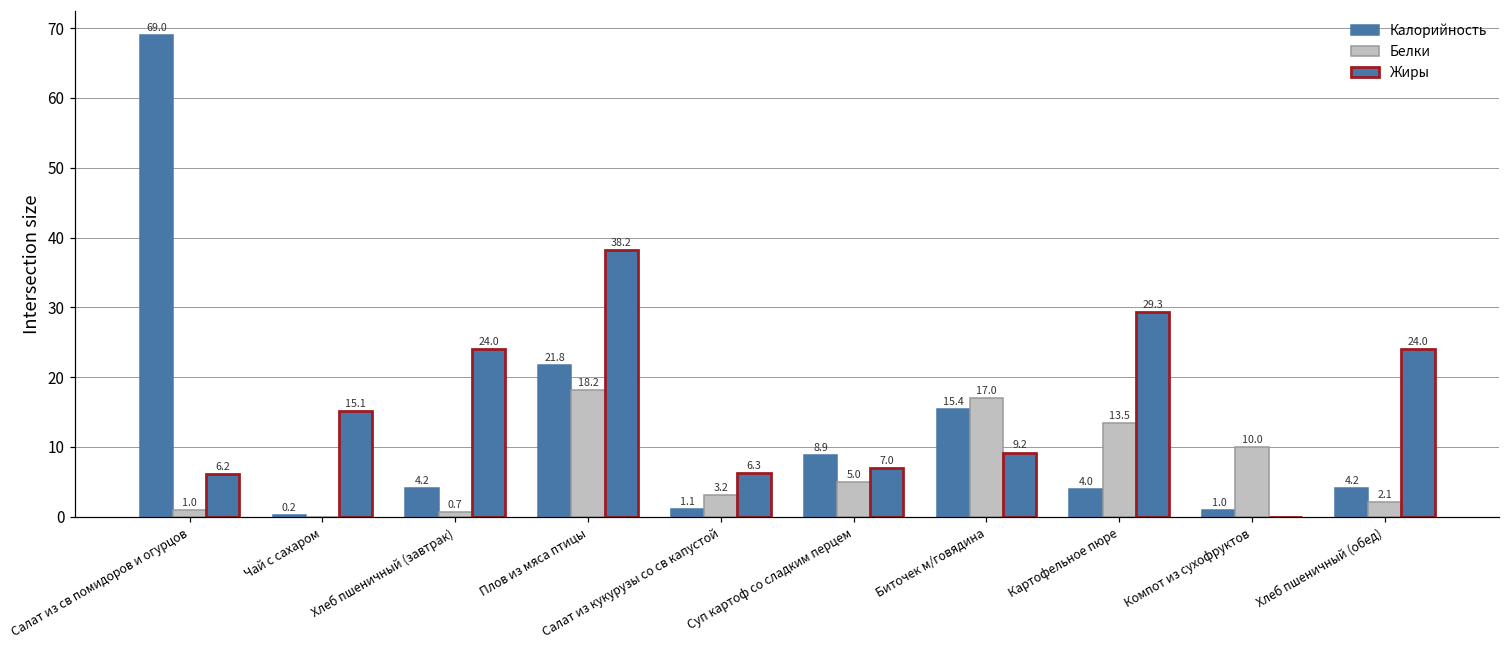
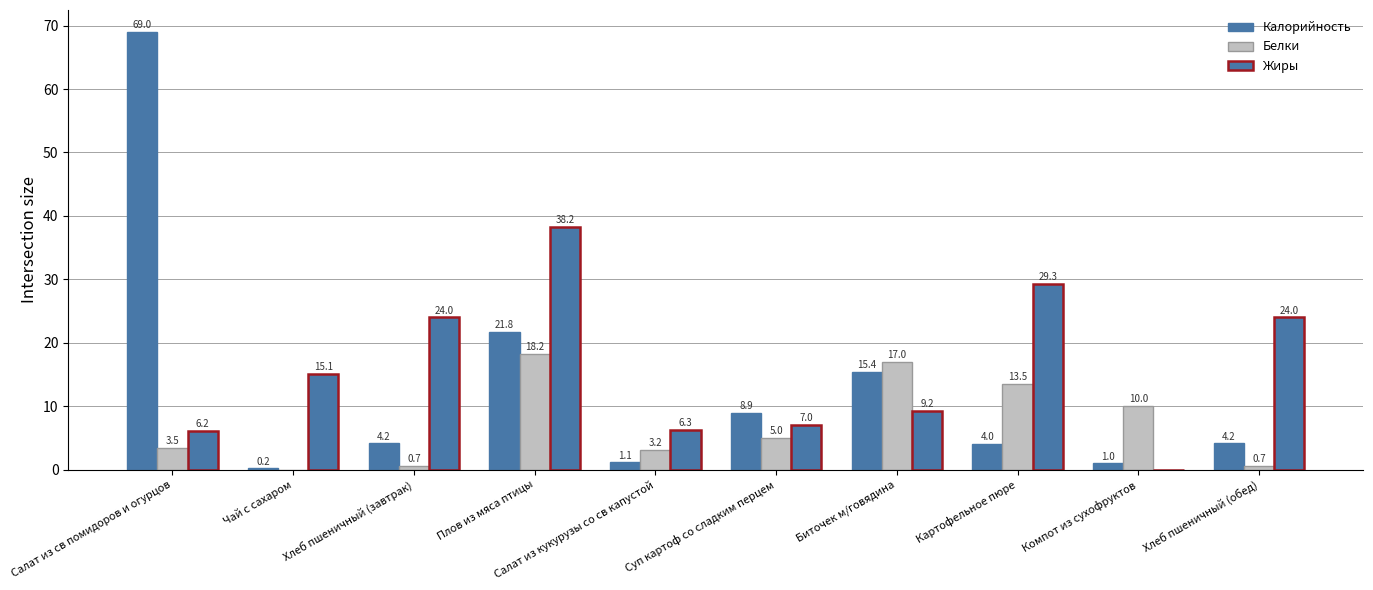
Белки, Салат из св помидоров и огурцов: 1.0 -> 3.5
Белки, Хлеб пшеничный (обед): 2.1 -> 0.7
